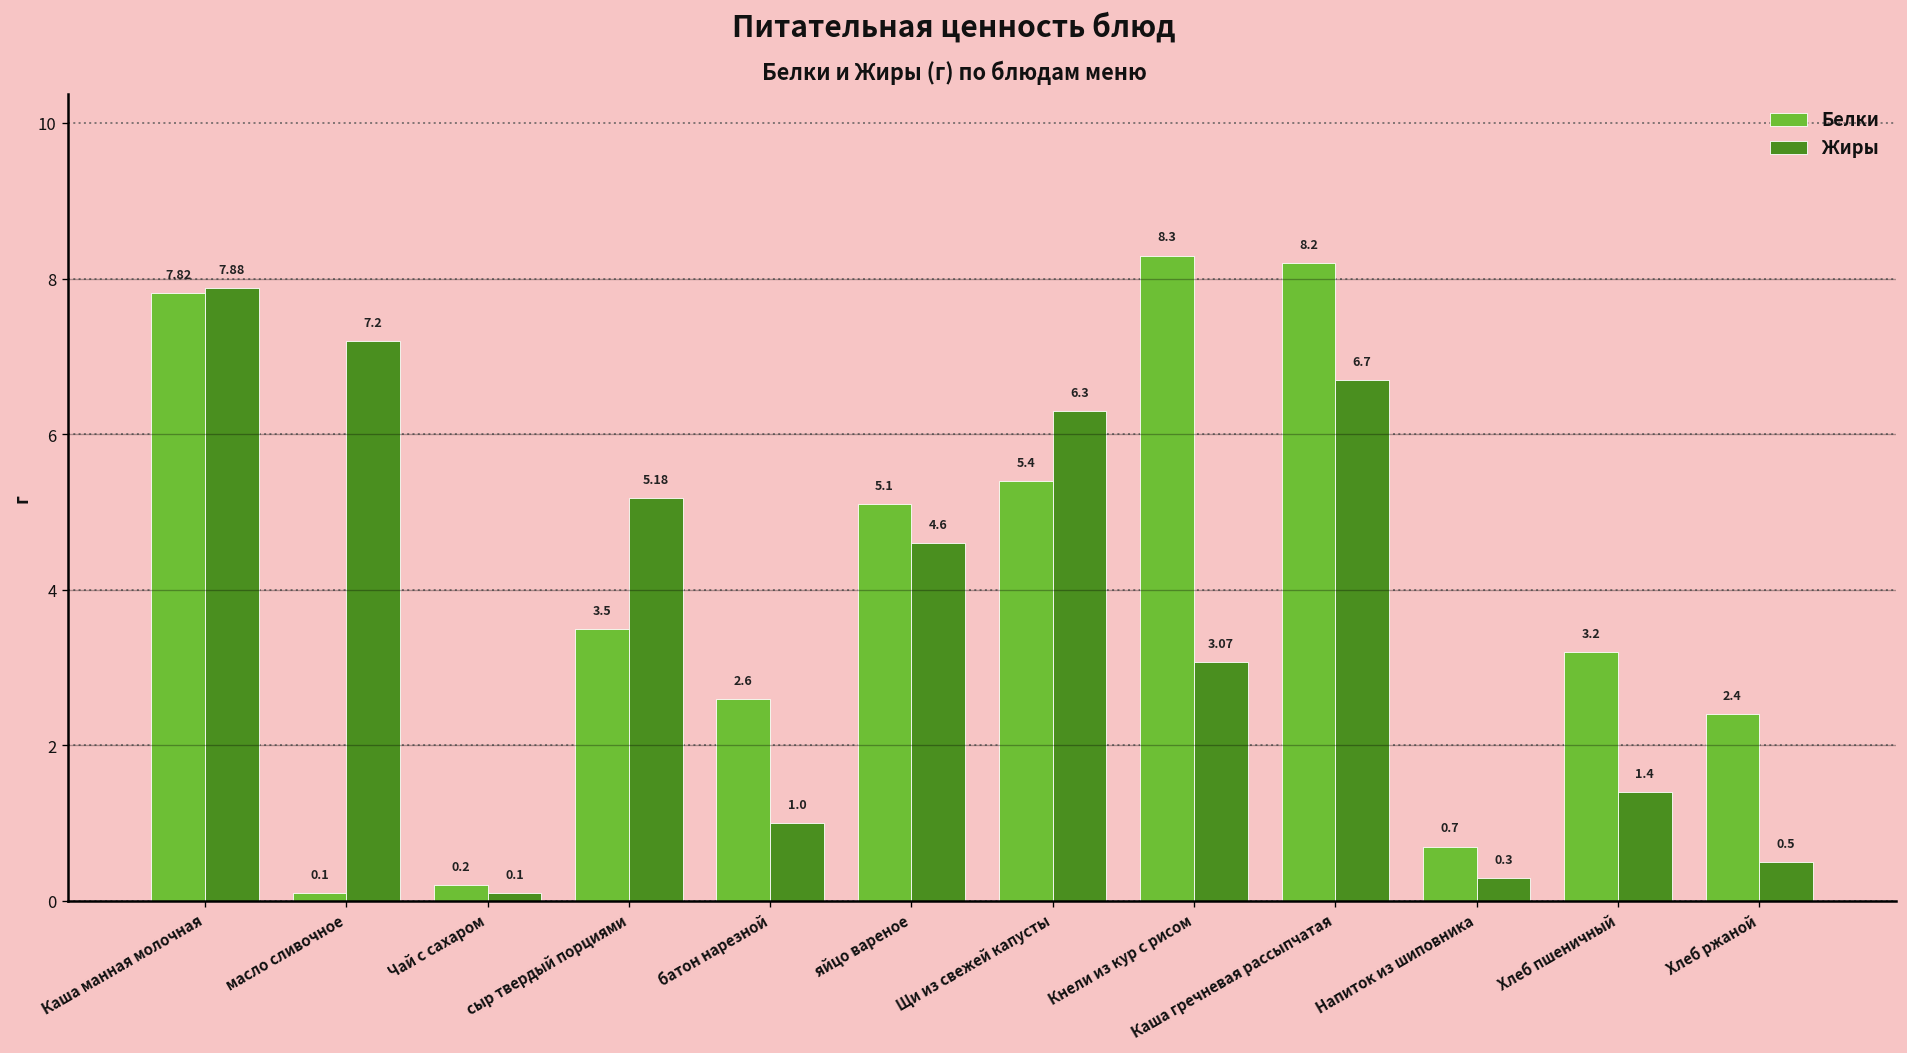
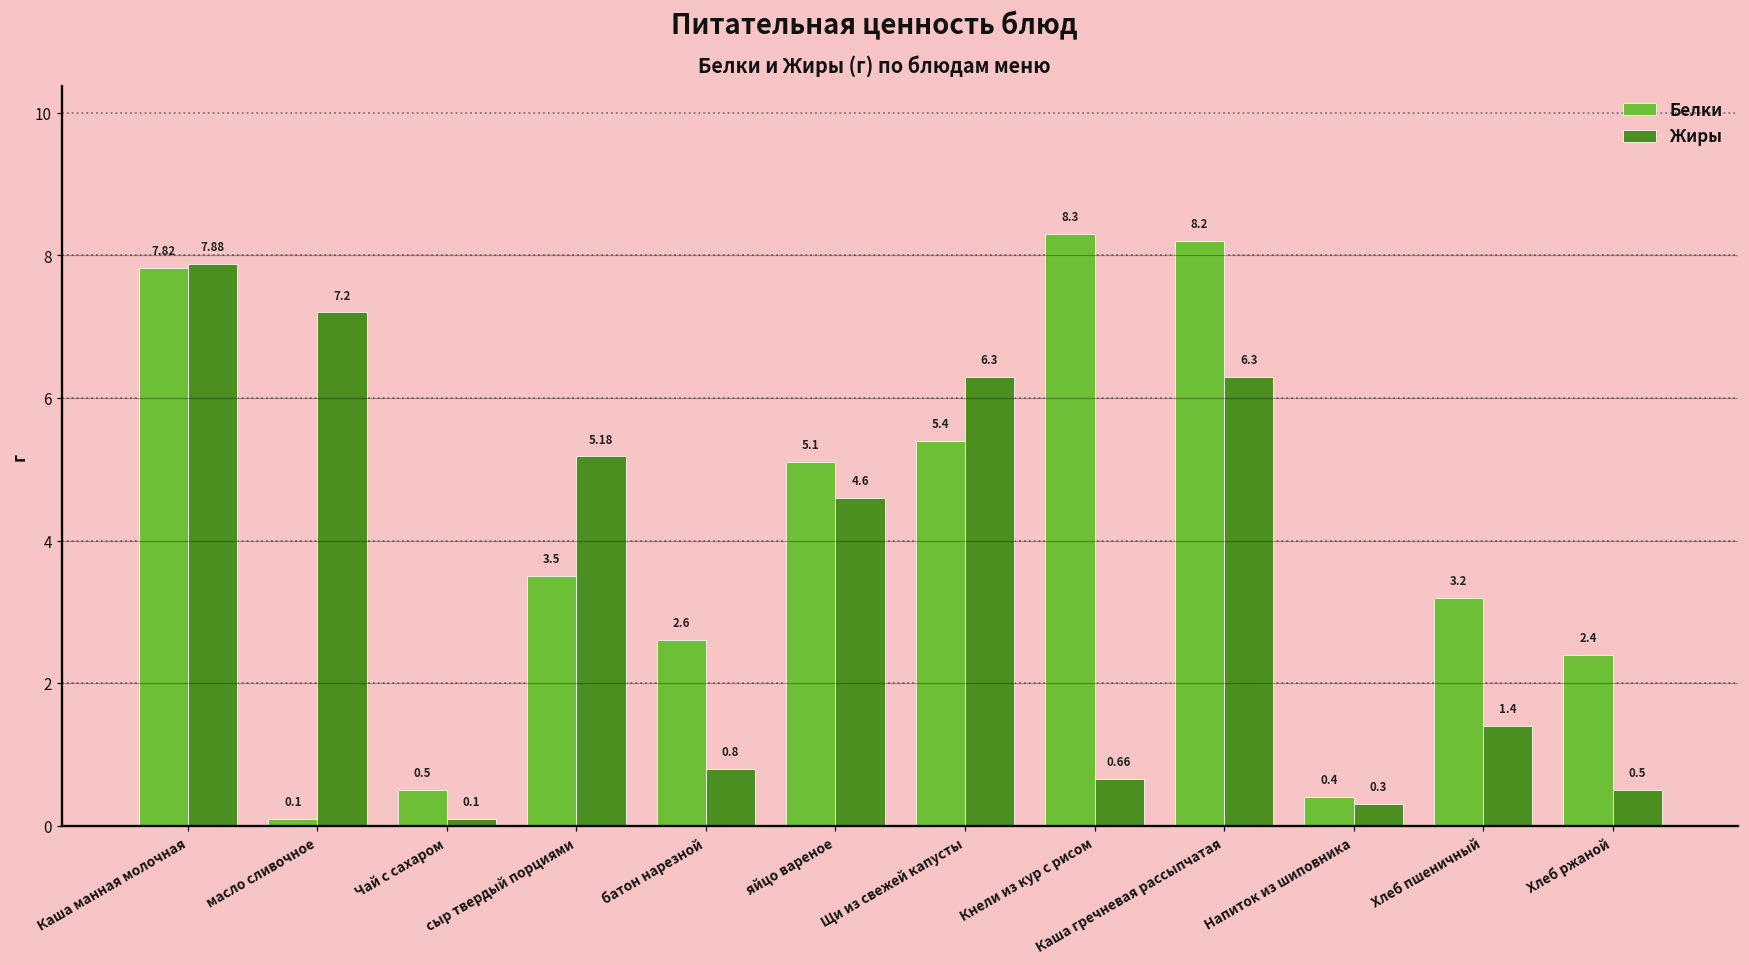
Белки, Чай с сахаром: 0.2 -> 0.5
Жиры, батон нарезной: 1.0 -> 0.8
Жиры, Кнели из кур с рисом: 3.07 -> 0.66
Жиры, Каша гречневая рассыпчатая: 6.7 -> 6.3
Белки, Напиток из шиповника: 0.7 -> 0.4
